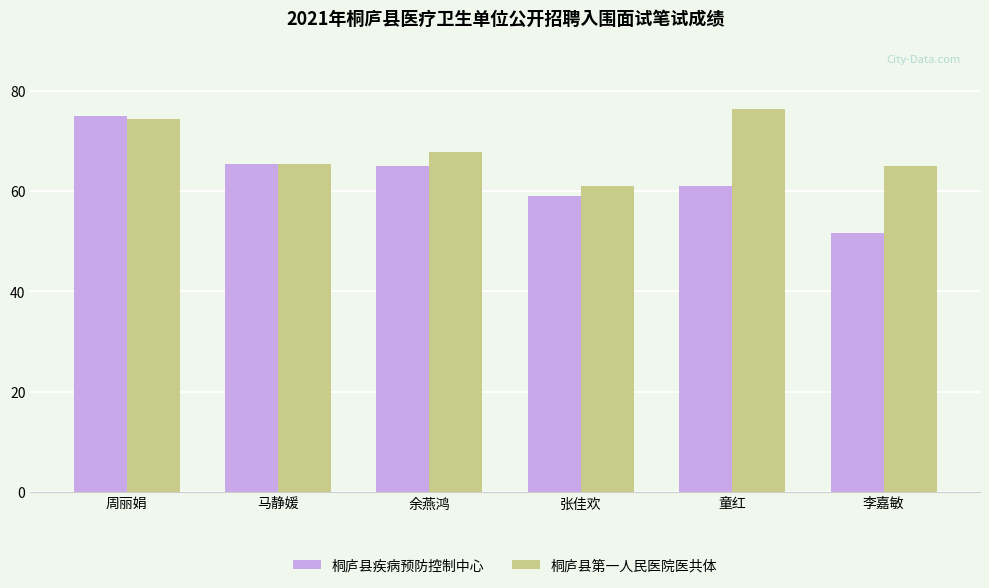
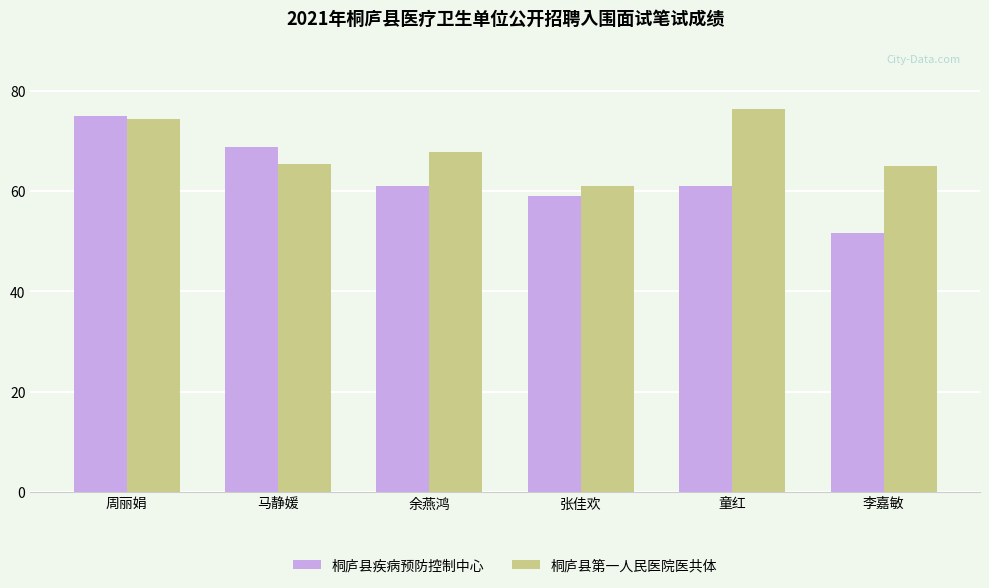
桐庐县疾病预防控制中心, 马静媛: 66 -> 69
桐庐县疾病预防控制中心, 余燕鸿: 65 -> 61
